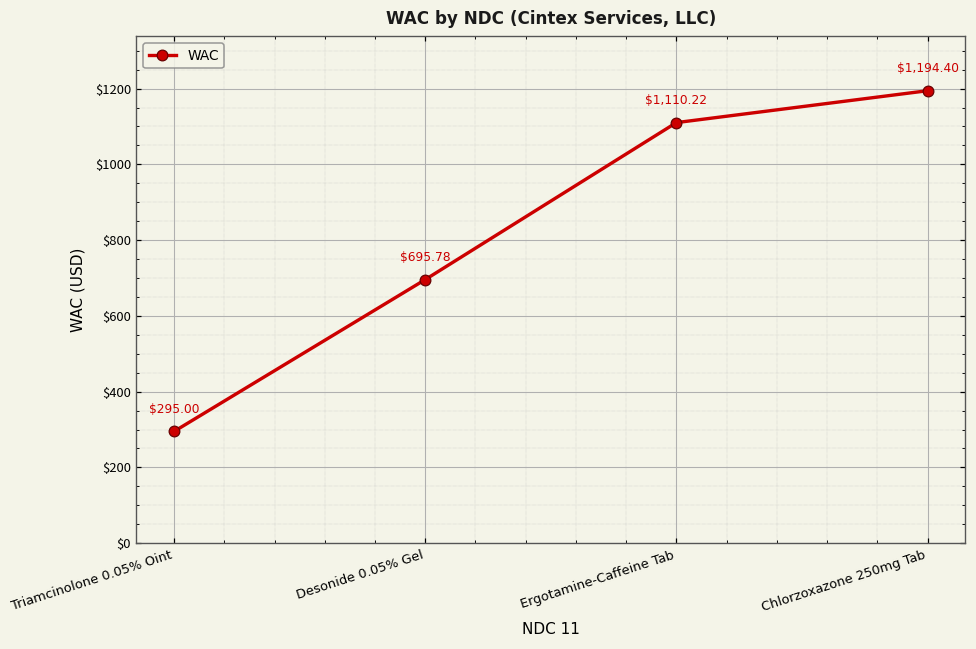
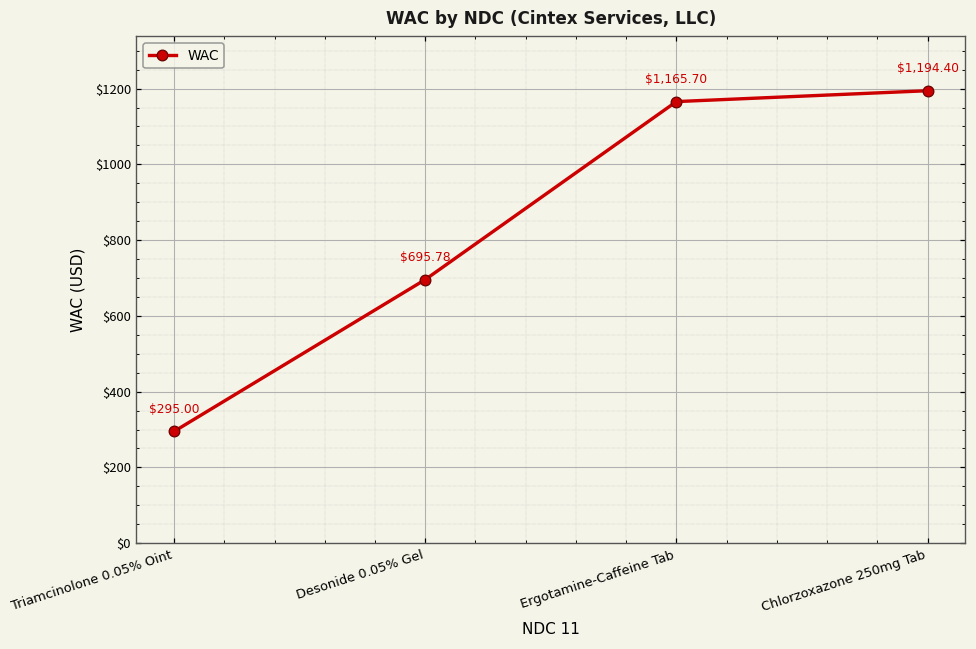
Ergotamine-Caffeine Tab: $1,110.22 -> $1,165.70
